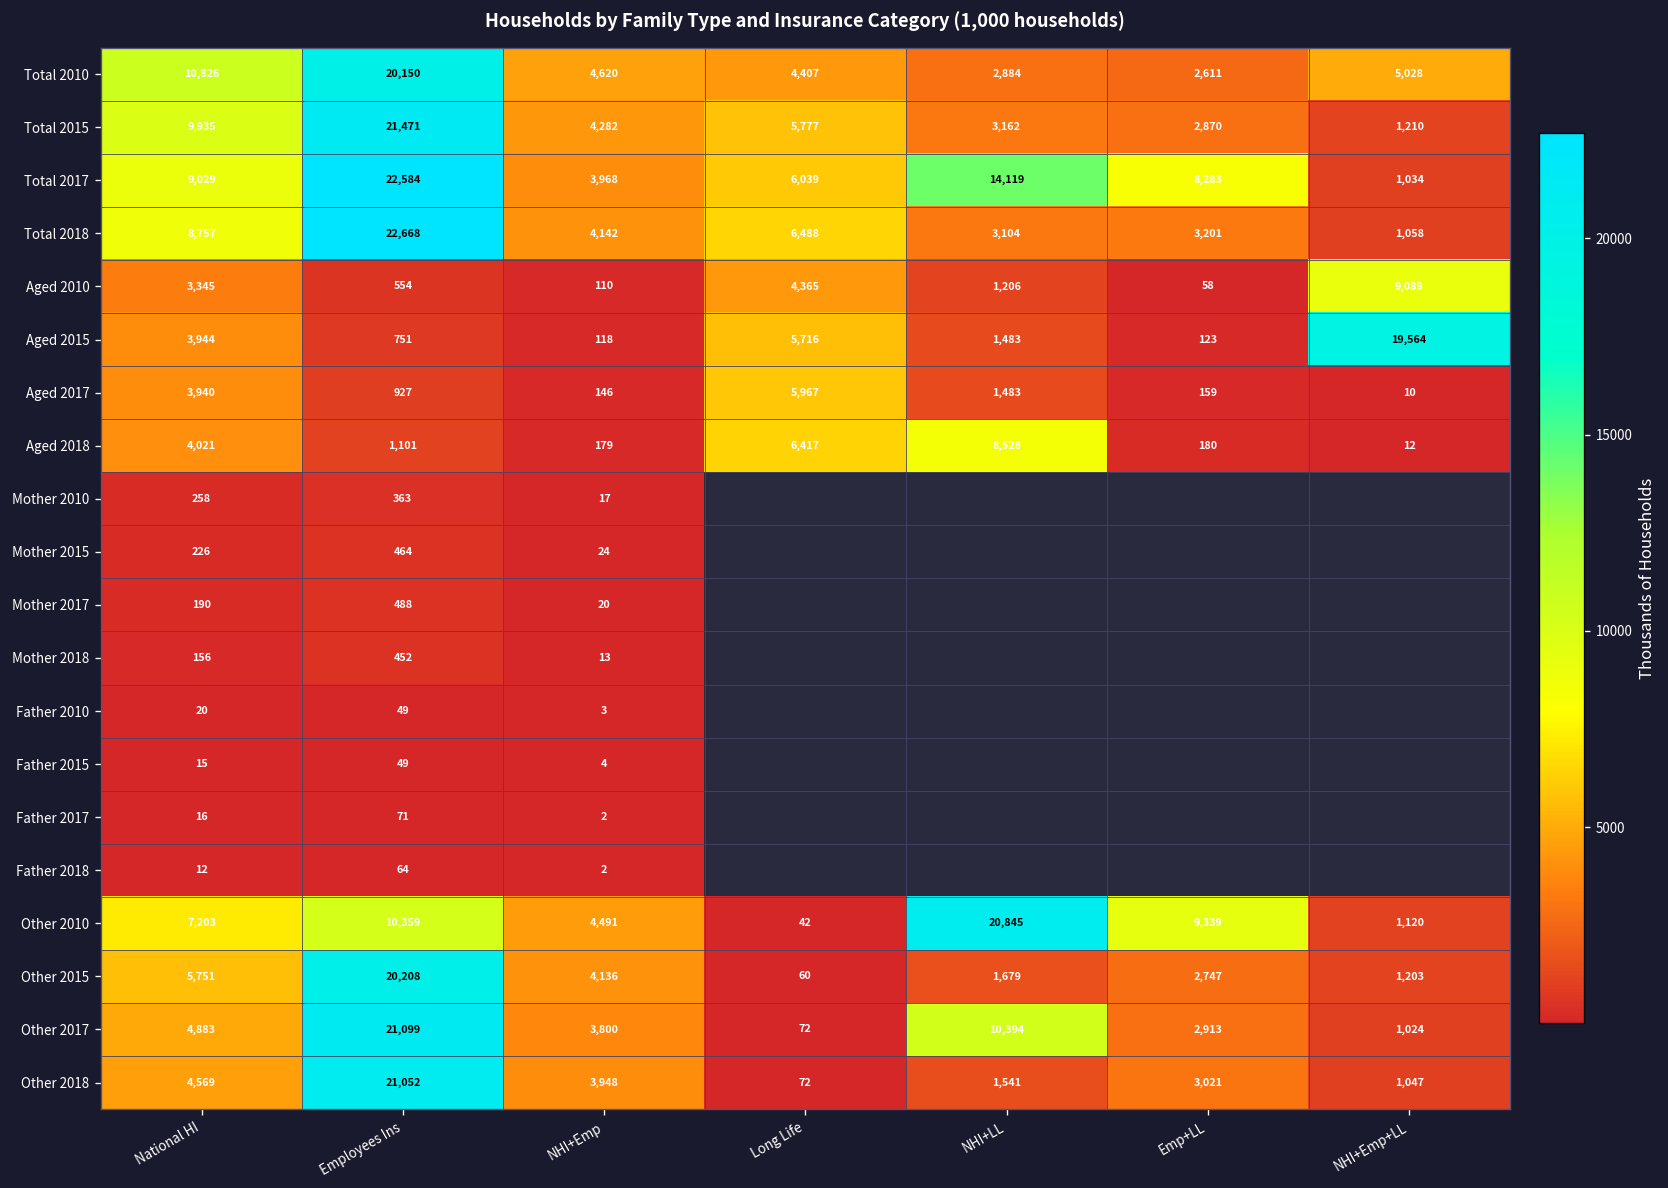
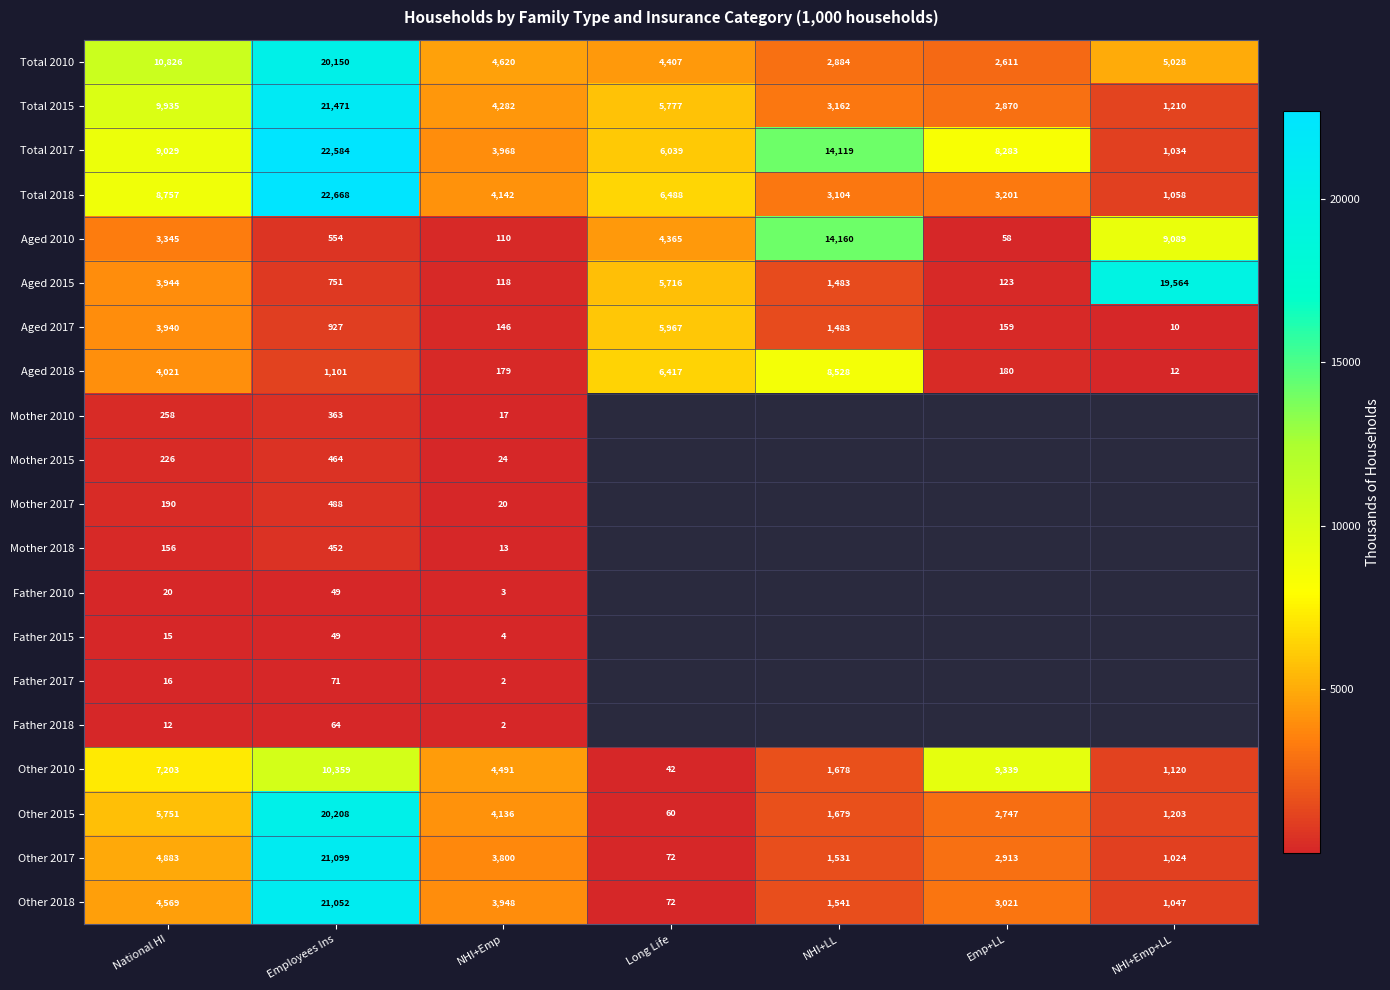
Aged 2010, NHI+LL: 1,206 -> 14,160
Other 2010, NHI+LL: 20,845 -> 1,678
Other 2017, NHI+LL: 10,394 -> 1,531
